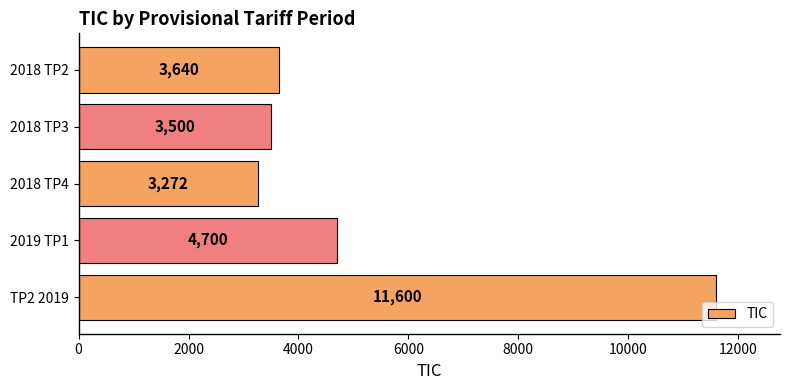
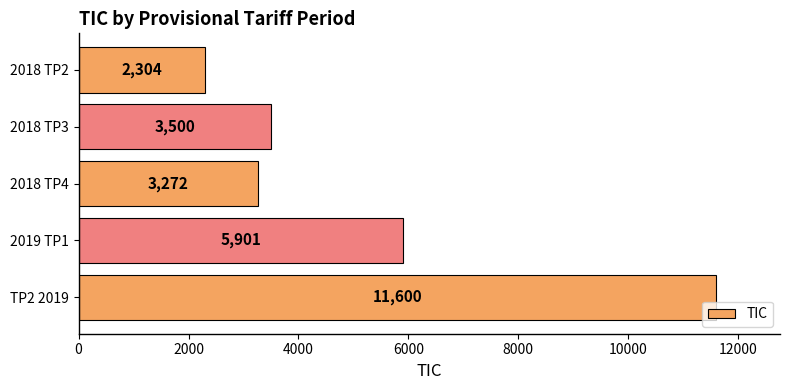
2018 TP2: 3,640 -> 2,304
2019 TP1: 4,700 -> 5,901
